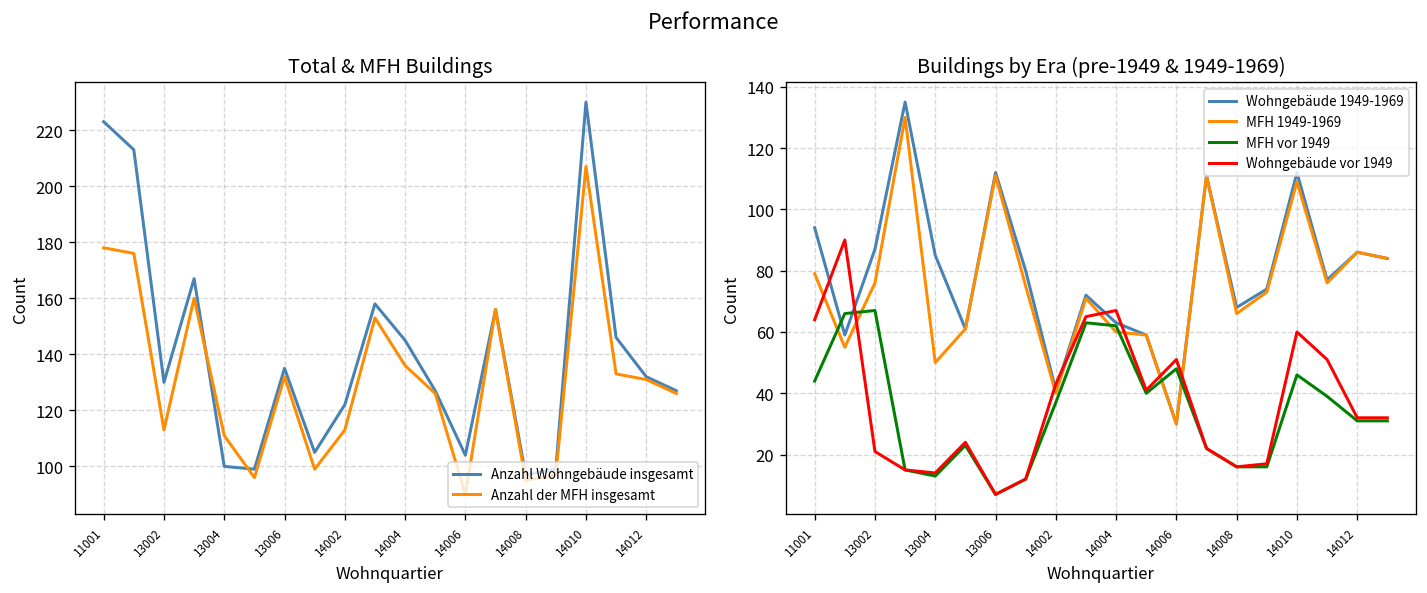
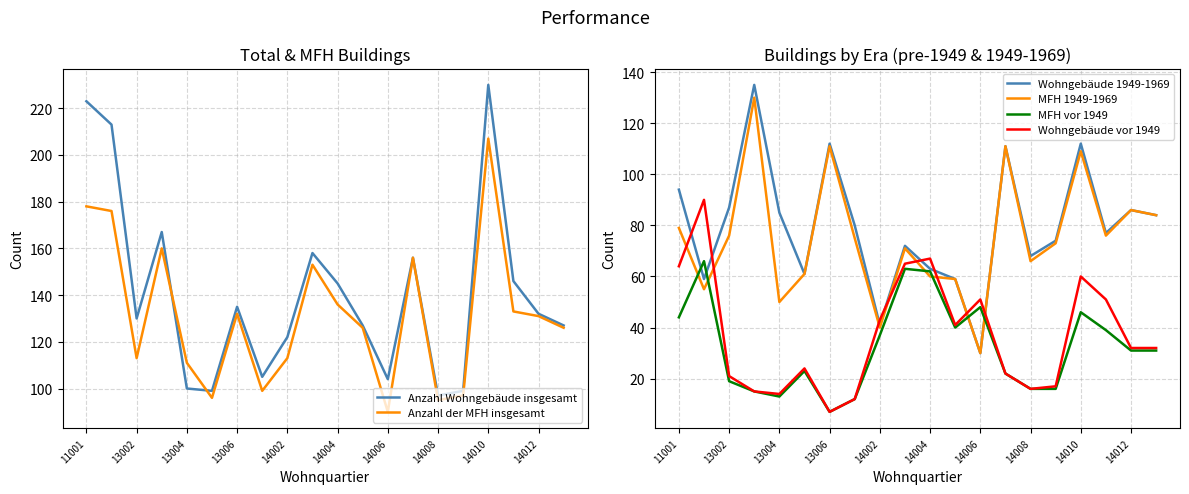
Buildings by Era (pre-1949 & 1949-1969), MFH vor 1949, 13002: 67 -> 19
